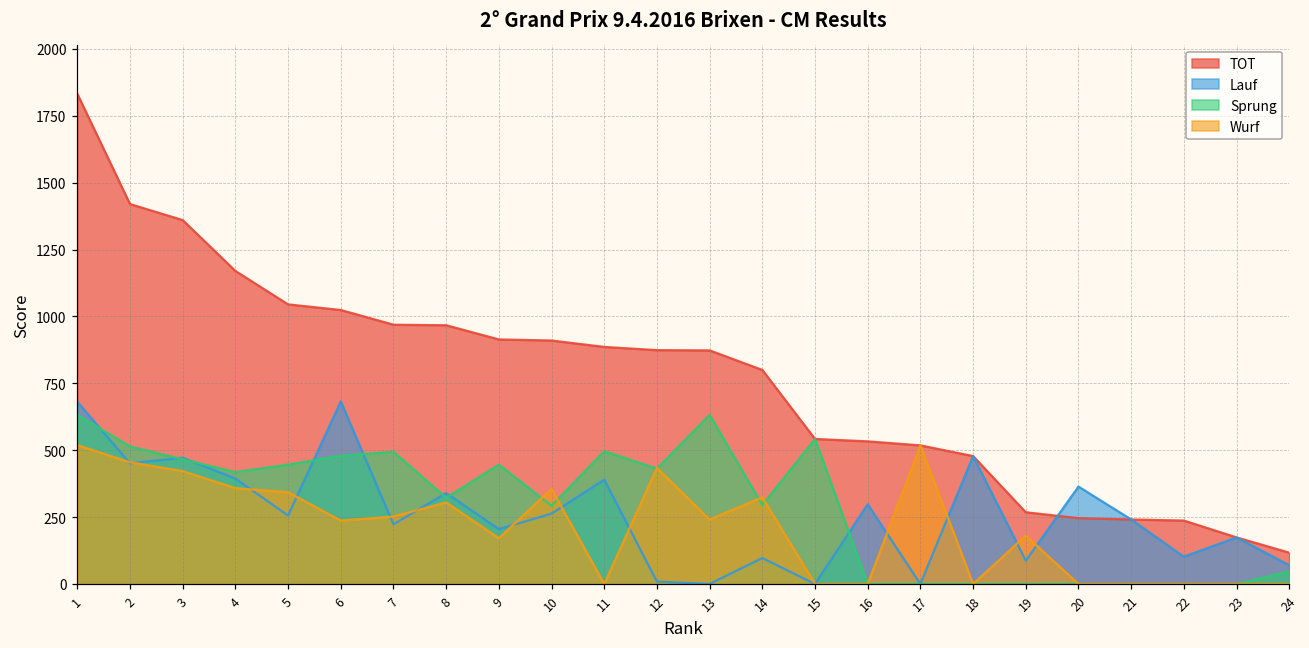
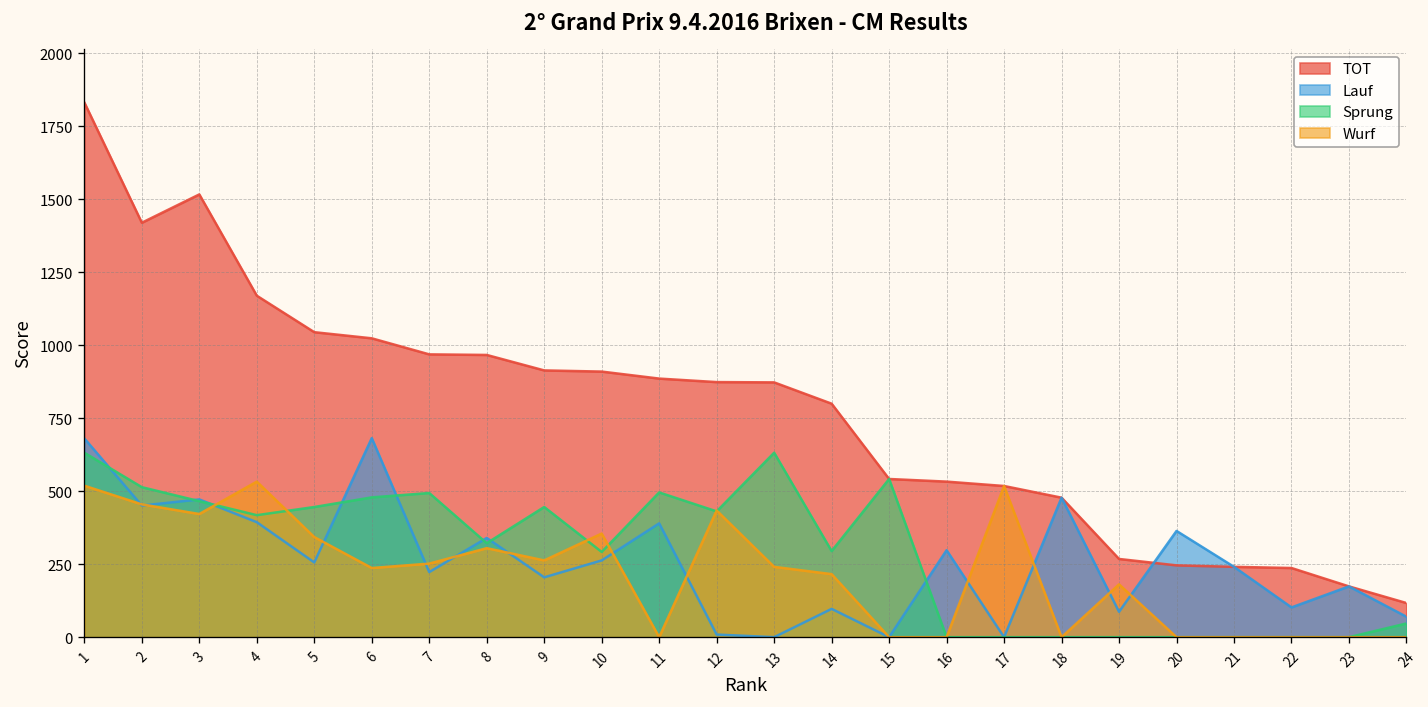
TOT, 3: 1360 -> 1520
Wurf, 4: 360 -> 530
Wurf, 9: 170 -> 260
Wurf, 14: 320 -> 220
